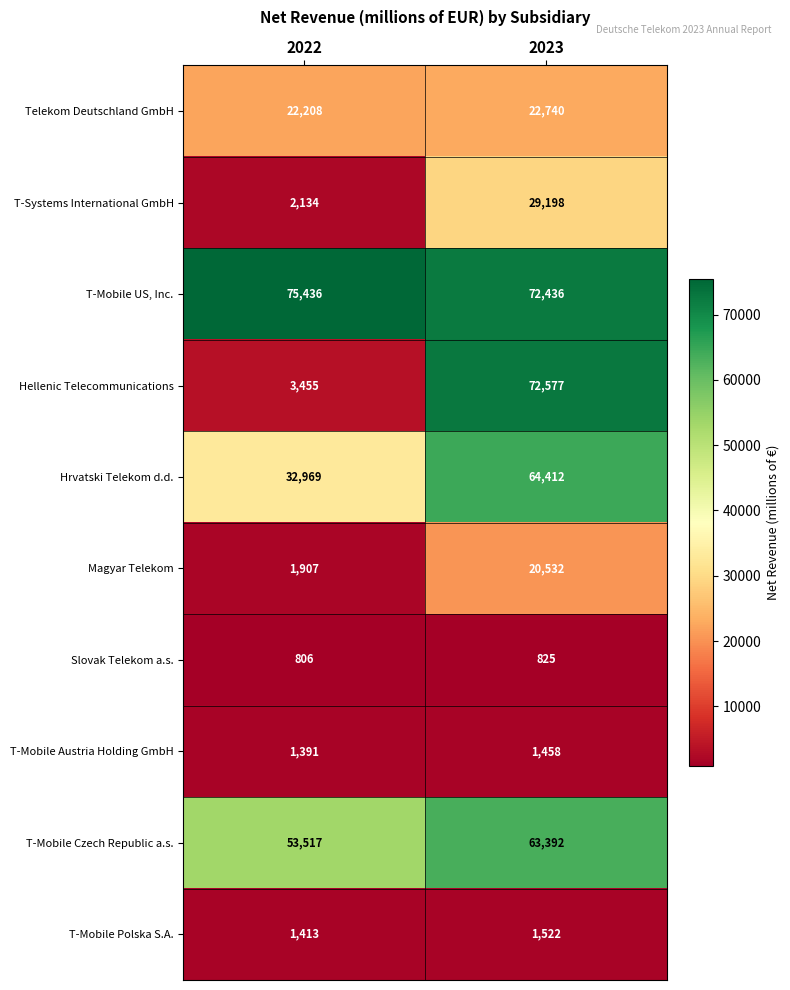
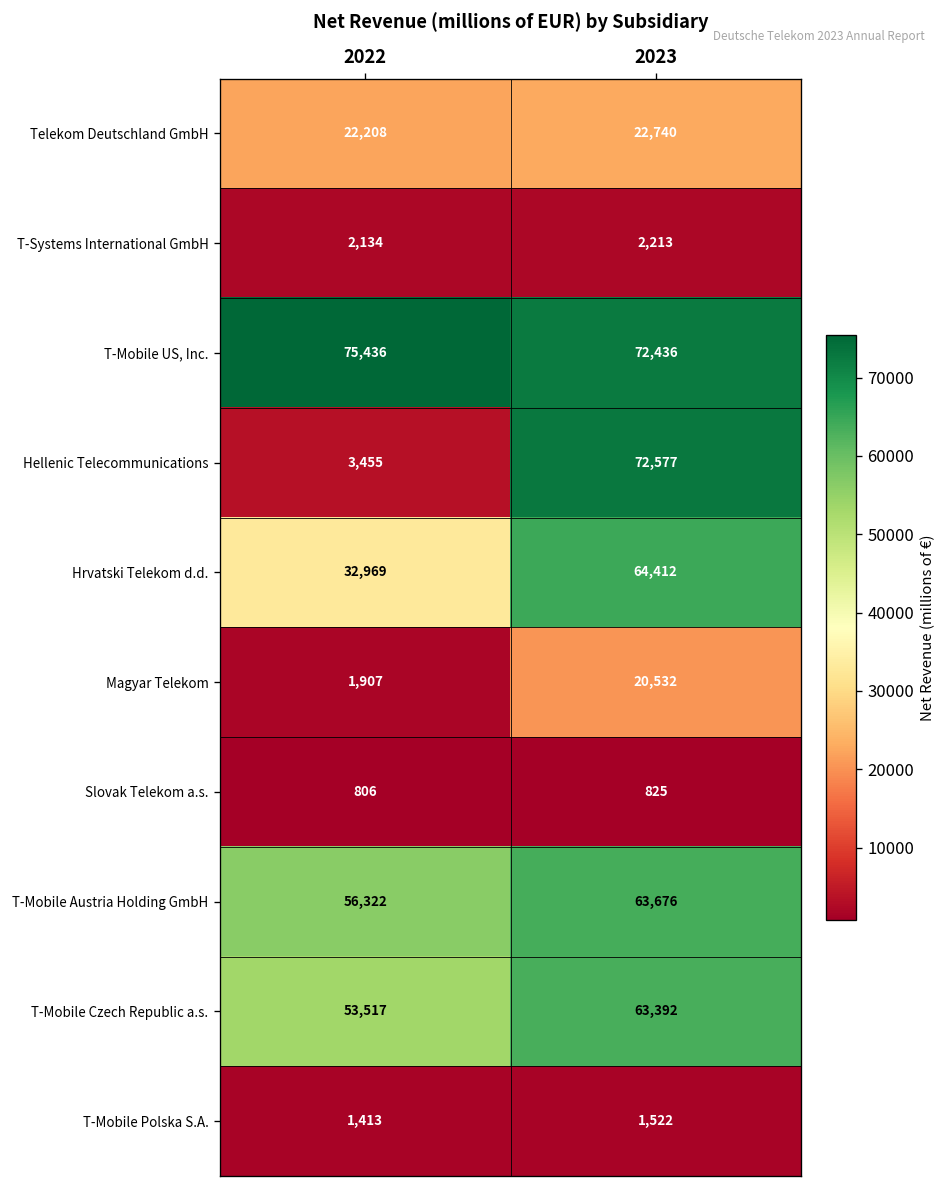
T-Systems International GmbH, 2023: 29,198 -> 2,213
T-Mobile Austria Holding GmbH, 2022: 1,391 -> 56,322
T-Mobile Austria Holding GmbH, 2023: 1,458 -> 63,676
